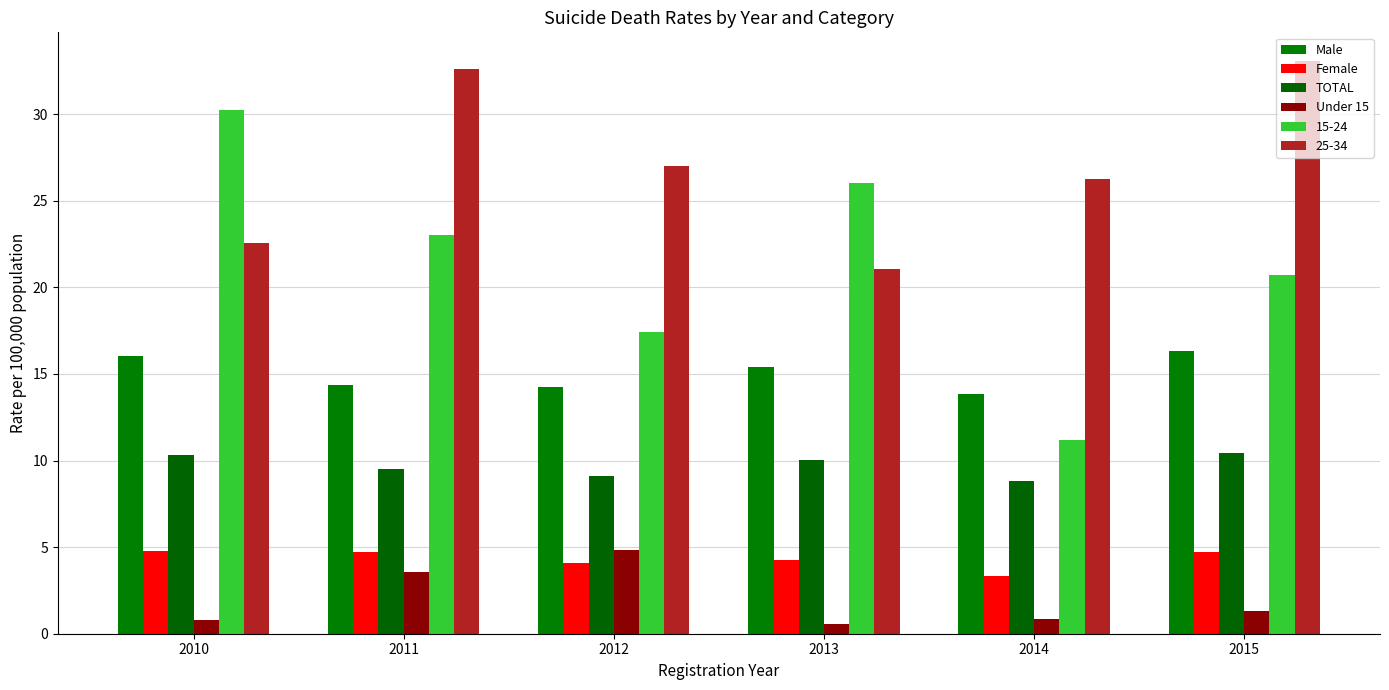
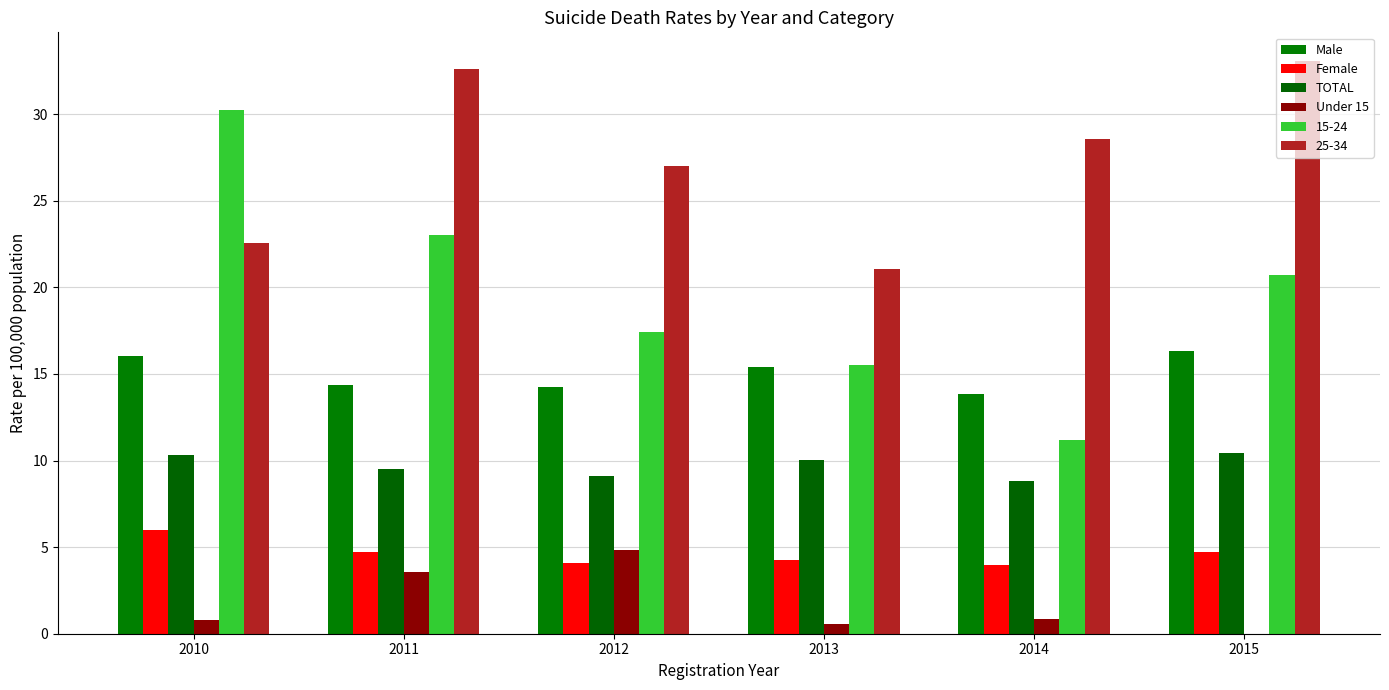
Female, 2010: 4.8 -> 6.0
15-24, 2013: 26.0 -> 15.5
Female, 2014: 3.3 -> 4.0
25-34, 2014: 26.2 -> 28.6
Under 15, 2015: 1.3 -> 0.0
